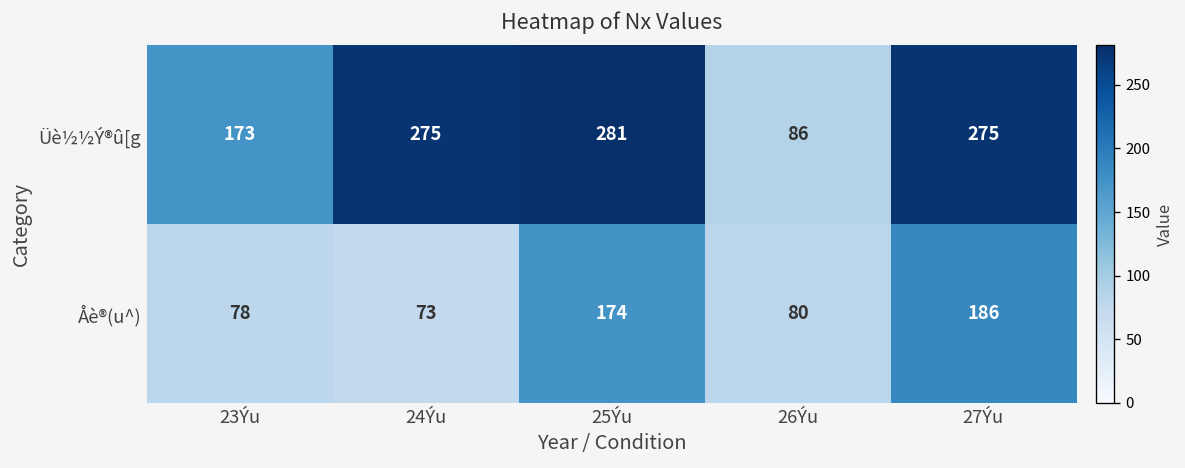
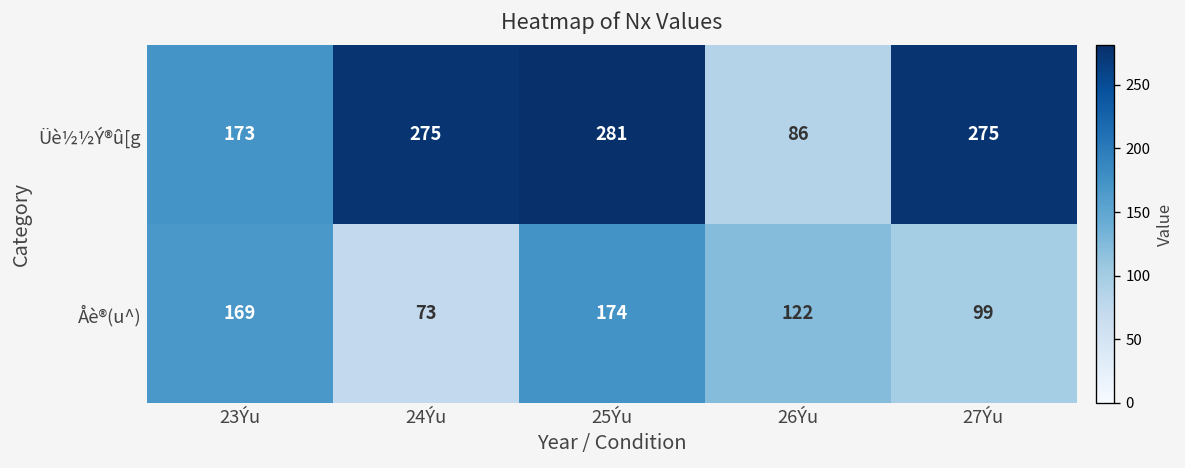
Åè®(u^), 23Ýu: 78 -> 169
Åè®(u^), 26Ýu: 80 -> 122
Åè®(u^), 27Ýu: 186 -> 99
